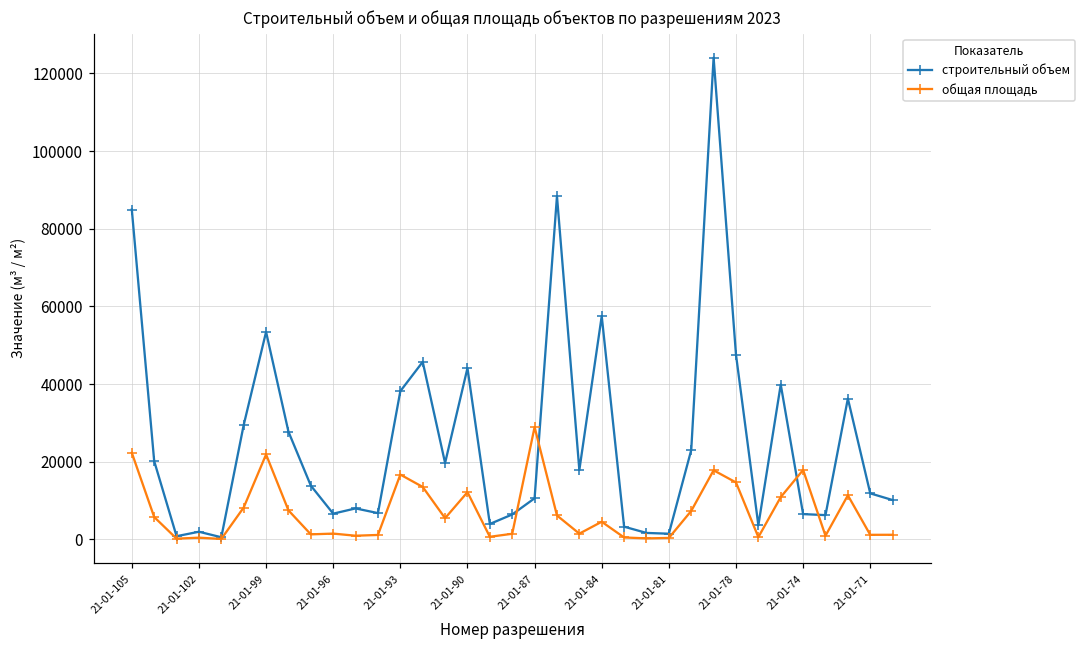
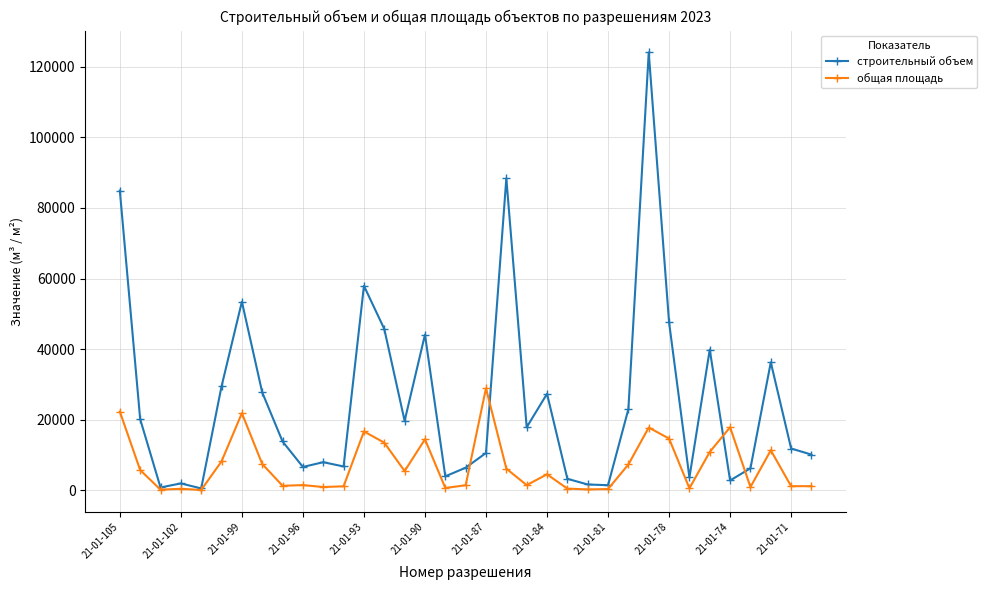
строительный объем, 21-01-93: 38000 -> 58000
общая площадь, 21-01-90: 12000 -> 14000
строительный объем, 21-01-84: 58000 -> 27000
строительный объем, 21-01-74: 7000 -> 3000
